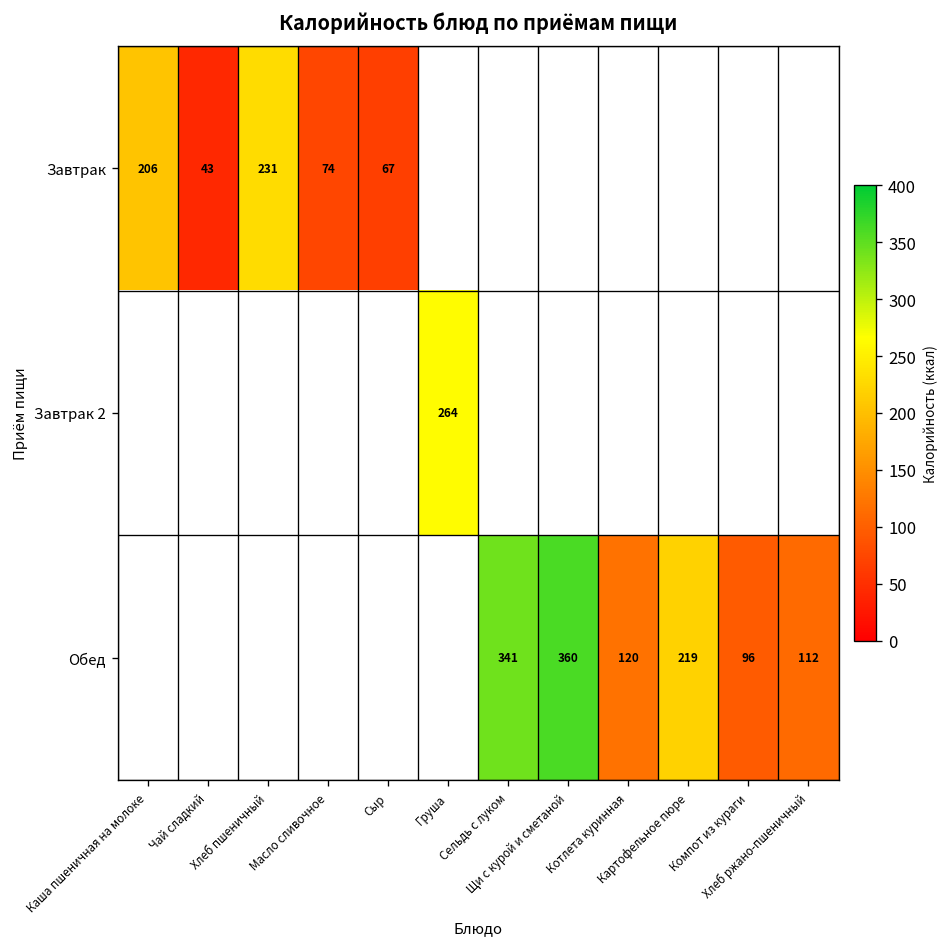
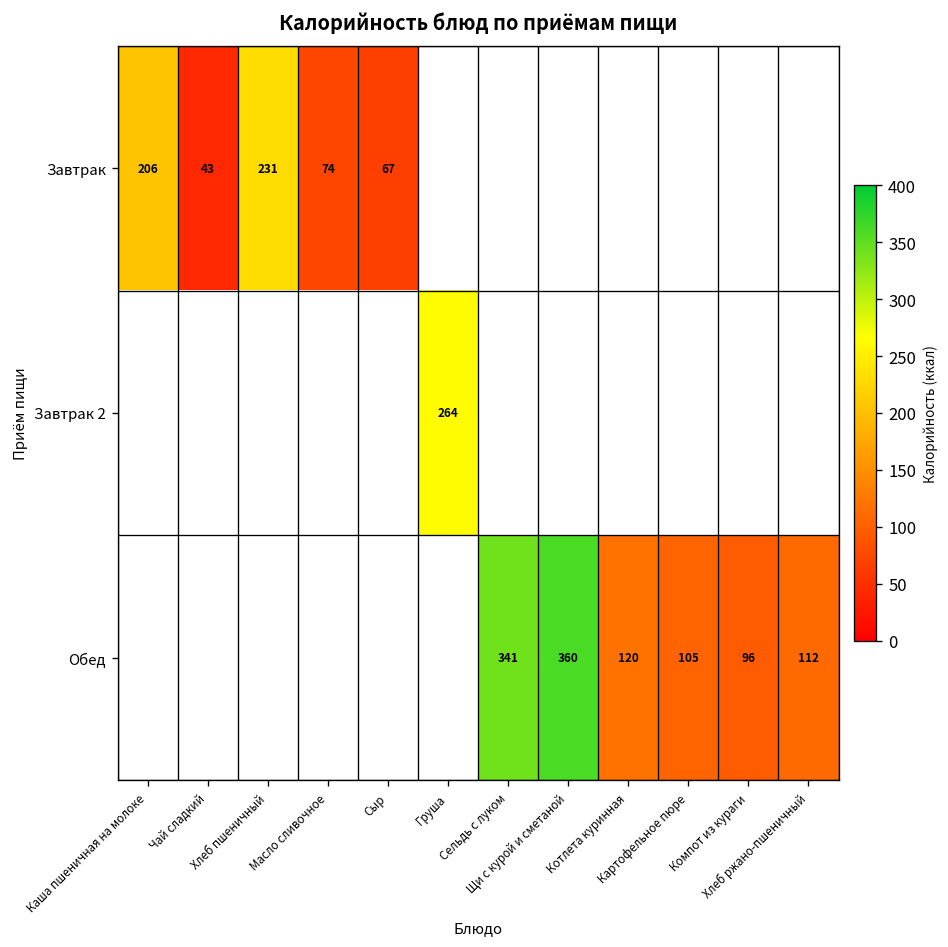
Обед, Картофельное пюре: 219 -> 105
